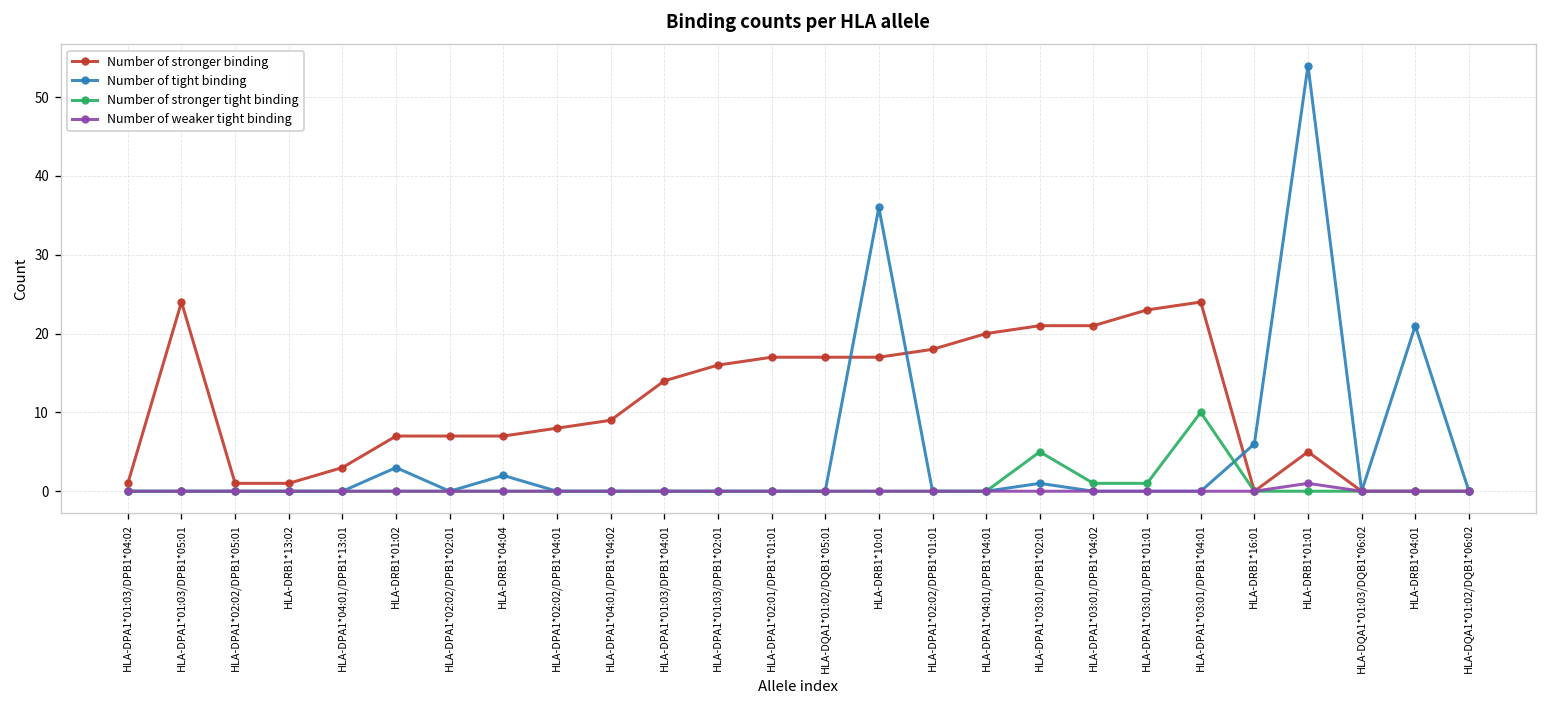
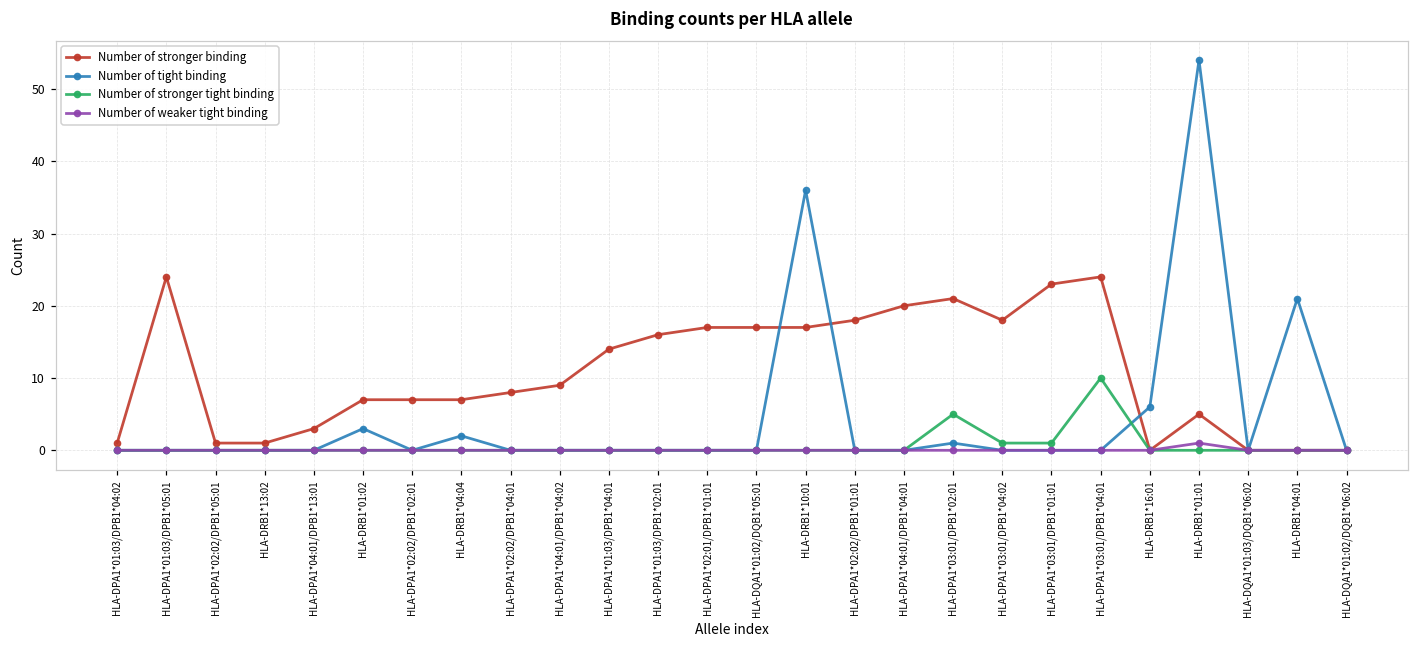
Number of stronger binding, HLA-DPA1*03:01/DPB1*04:02: 21 -> 18
